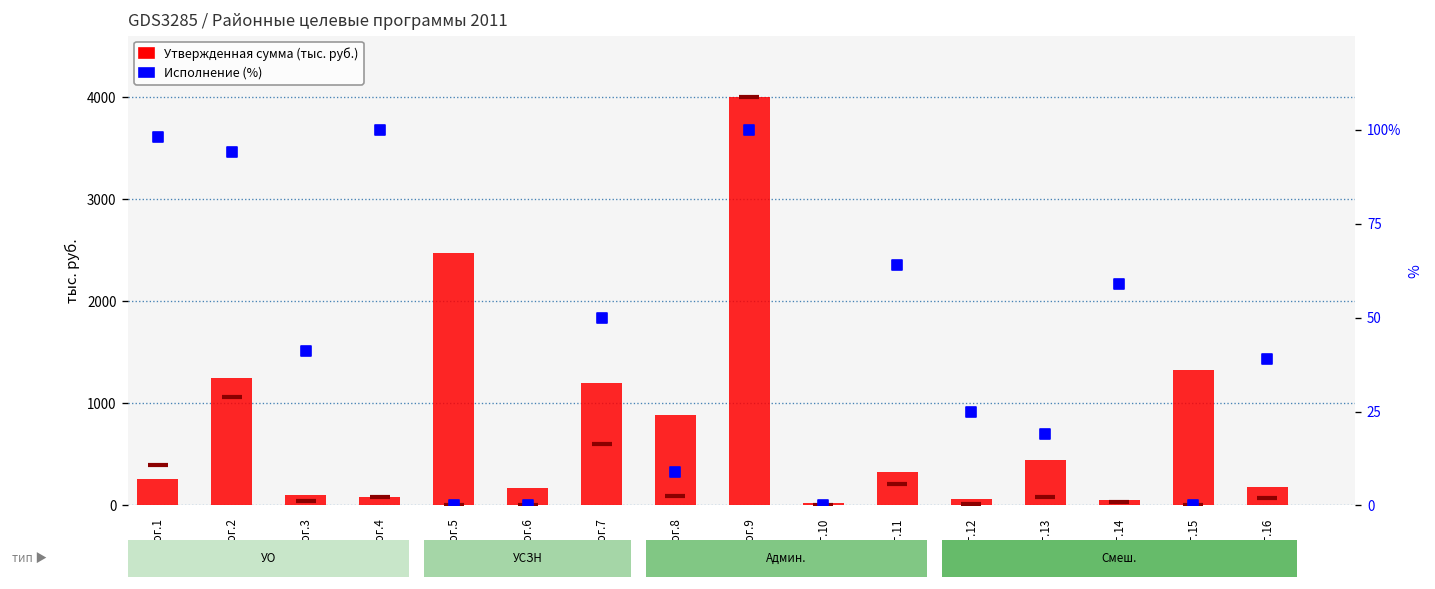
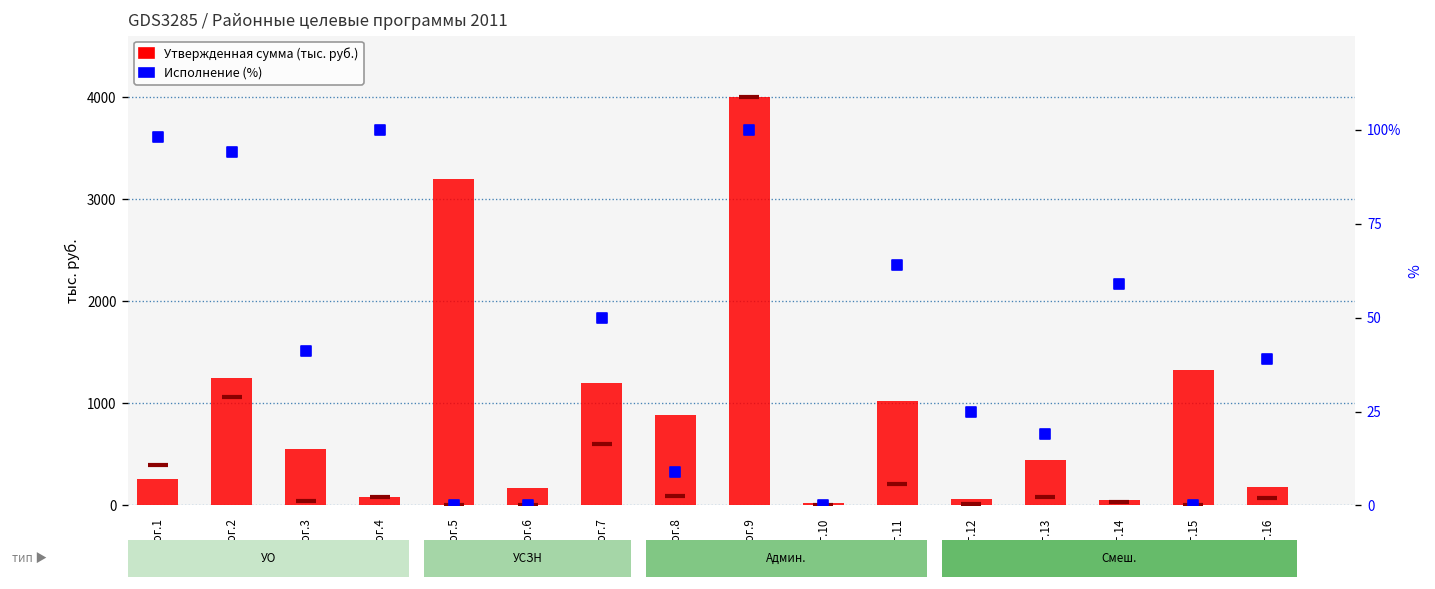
Утвержденная сумма (тыс. руб.), Прог.3: 100 -> 600
Утвержденная сумма (тыс. руб.), Прог.5: 2500 -> 3200
Утвержденная сумма (тыс. руб.), Прог.11: 300 -> 1000
